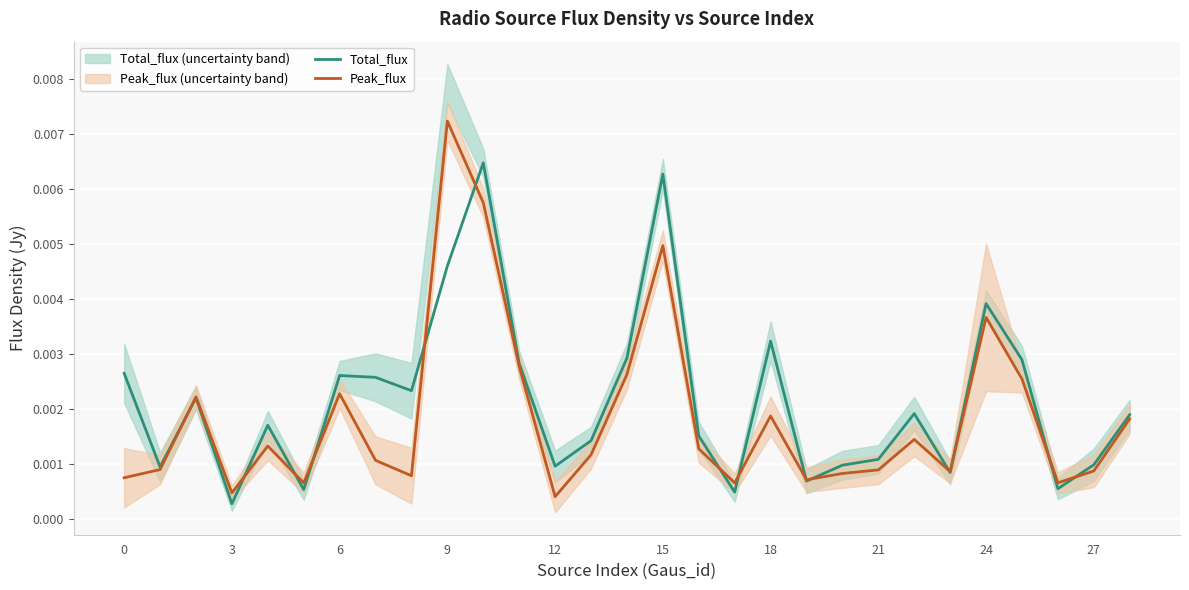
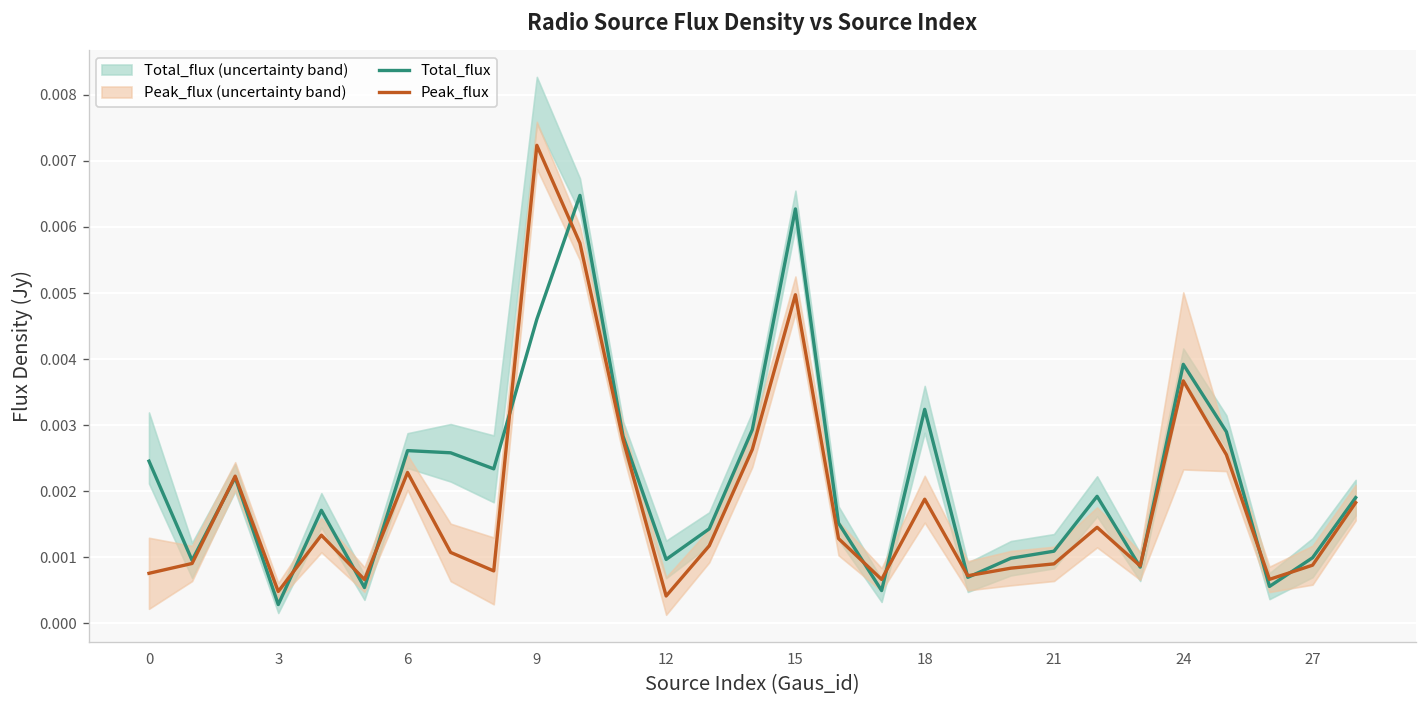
Total_flux, 0: 0.0027 -> 0.0025
